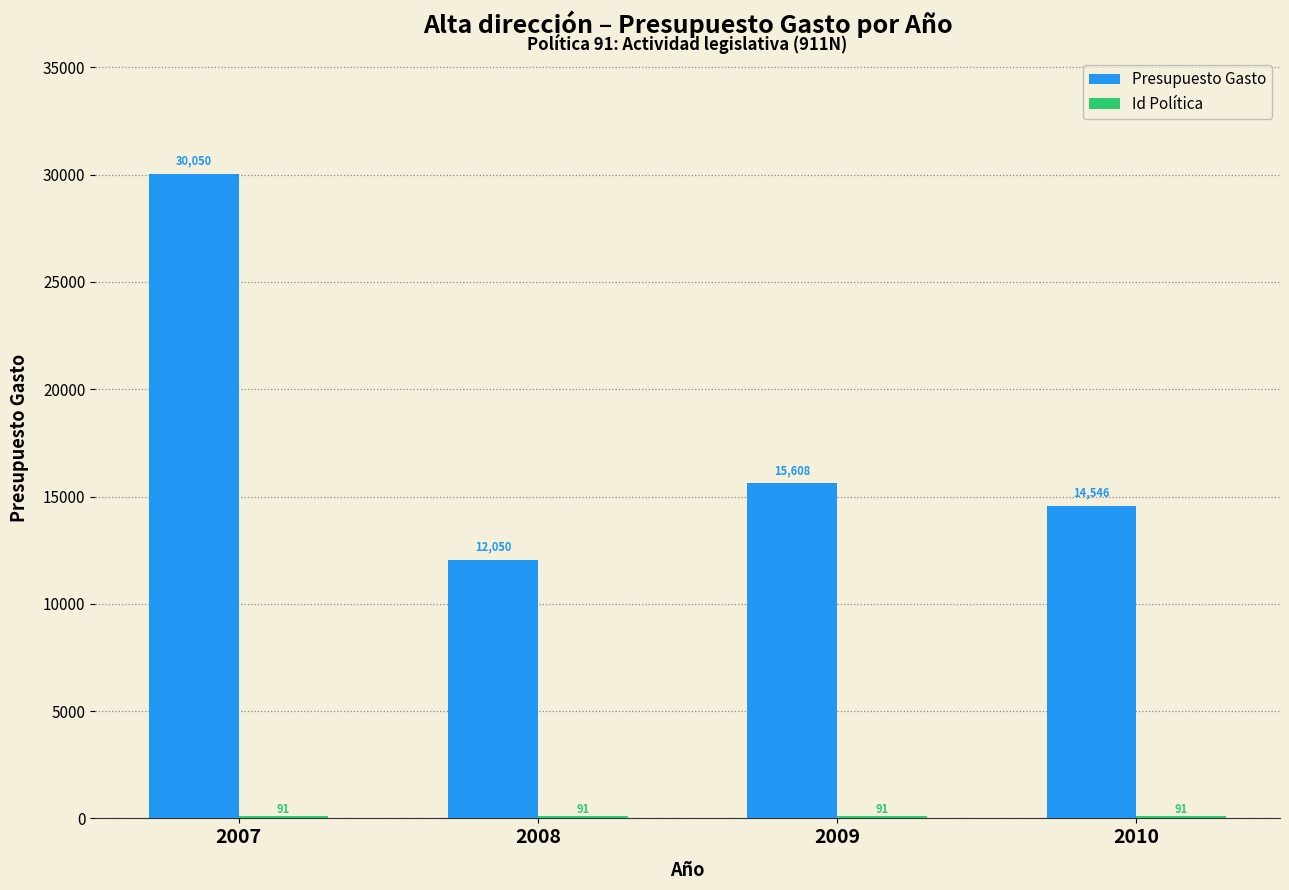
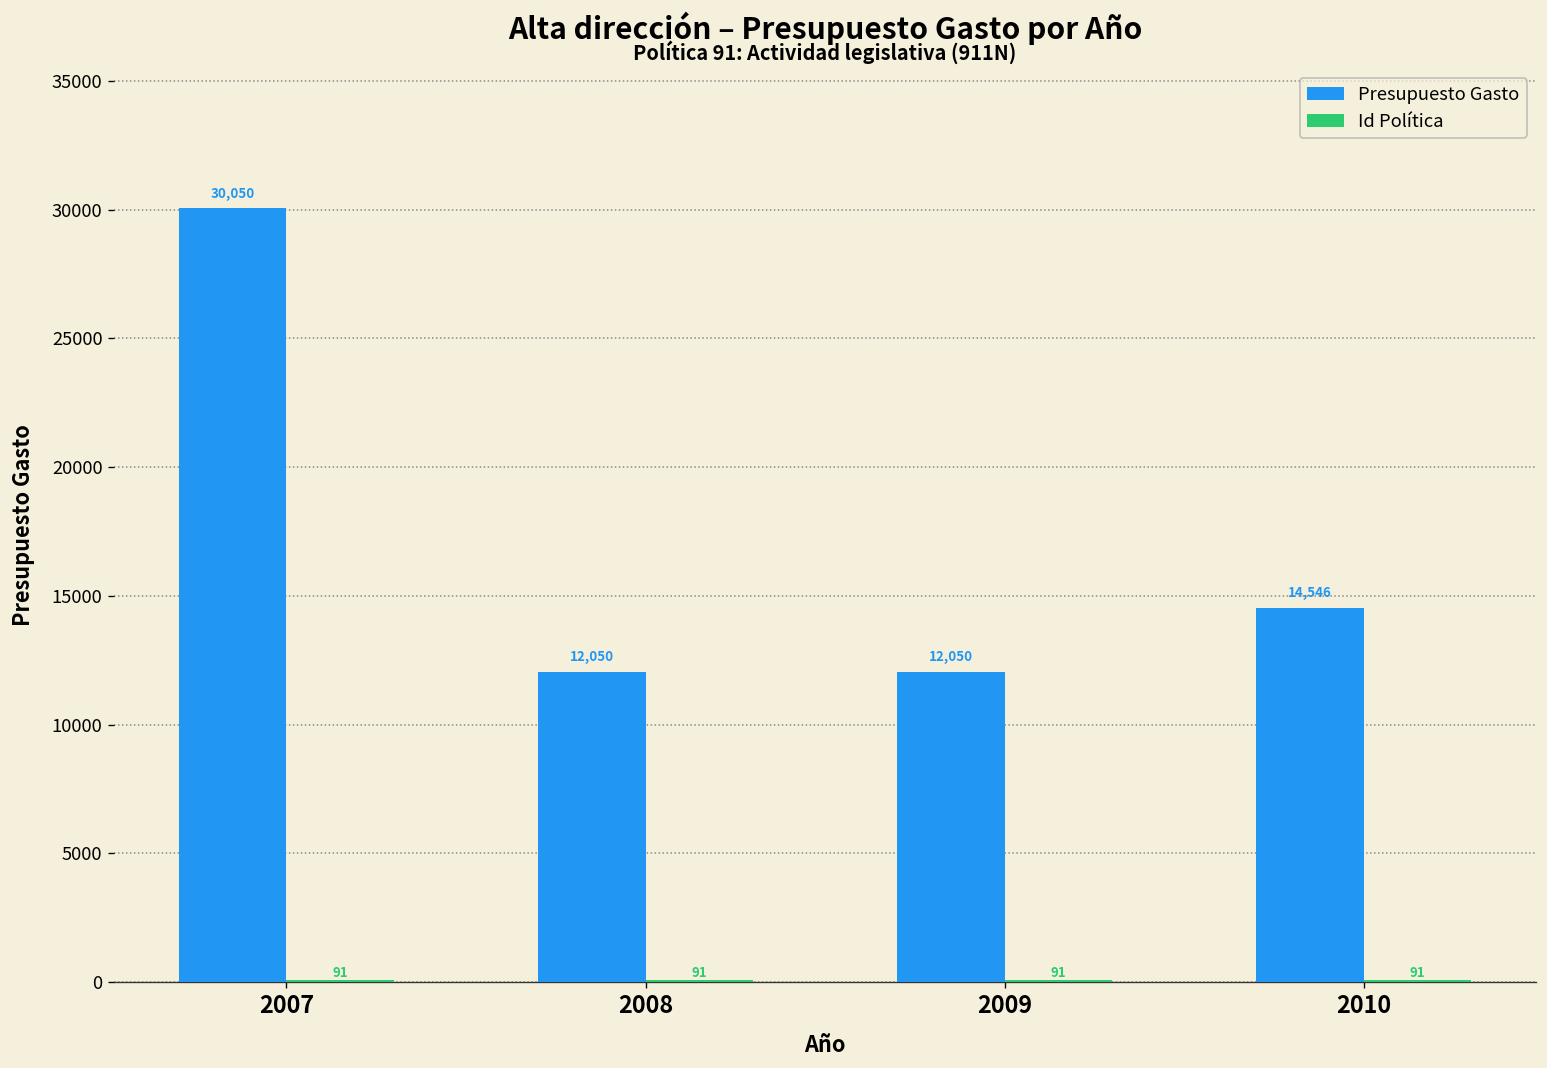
Presupuesto Gasto, 2009: 15,608 -> 12,050
